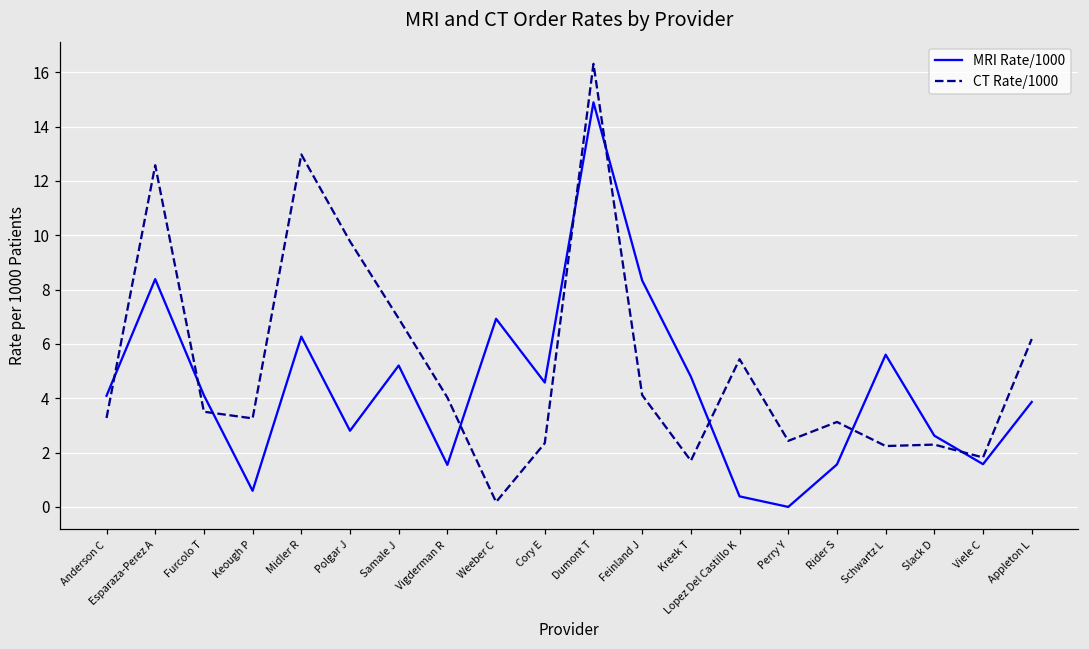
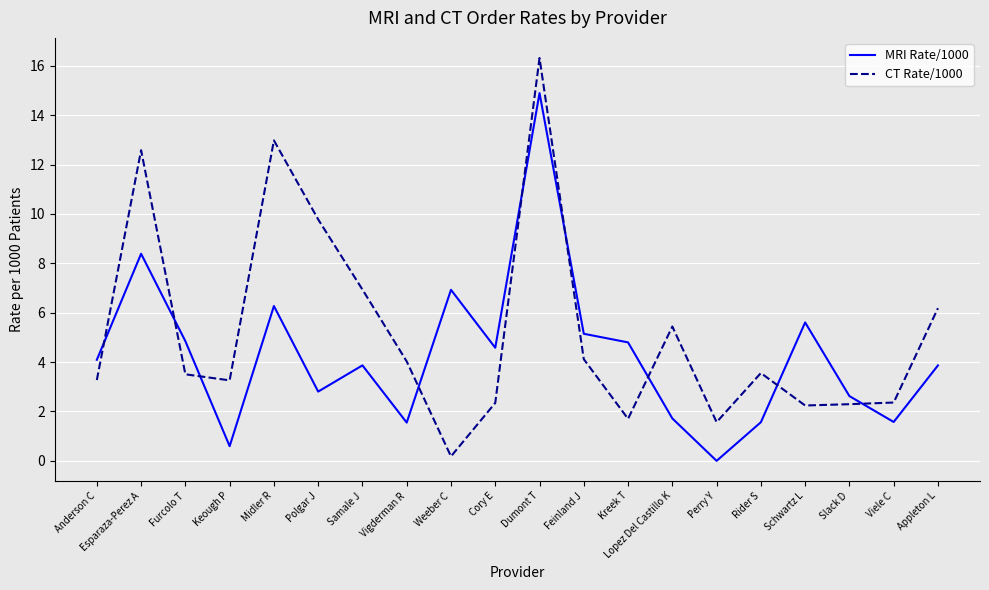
MRI Rate/1000, Furcolo T: 4.1 -> 4.8
MRI Rate/1000, Samale J: 5.2 -> 3.9
MRI Rate/1000, Feinland J: 8.3 -> 5.1
MRI Rate/1000, Lopez Del Castillo K: 0.4 -> 1.7
CT Rate/1000, Perry Y: 2.4 -> 1.6
CT Rate/1000, Rider S: 3.1 -> 3.6
CT Rate/1000, Viele C: 1.8 -> 2.4
